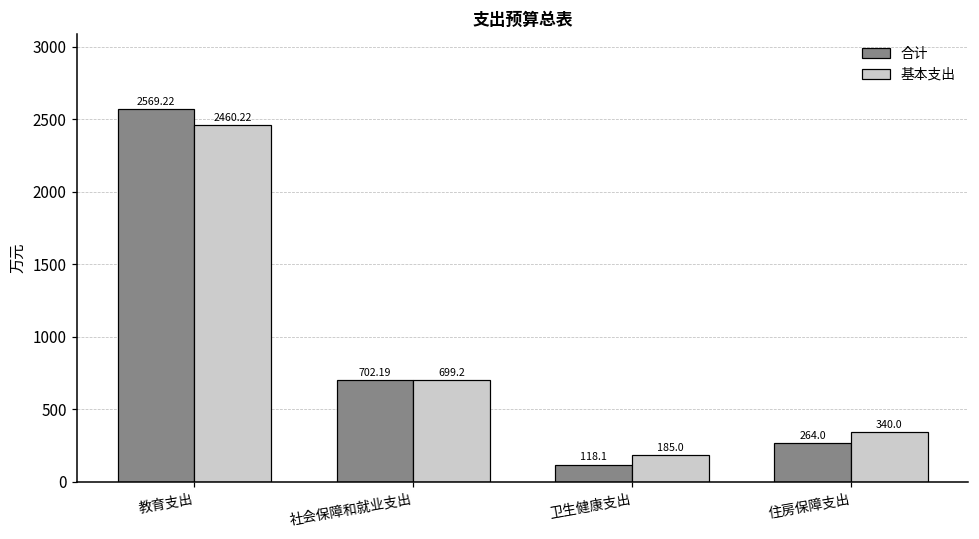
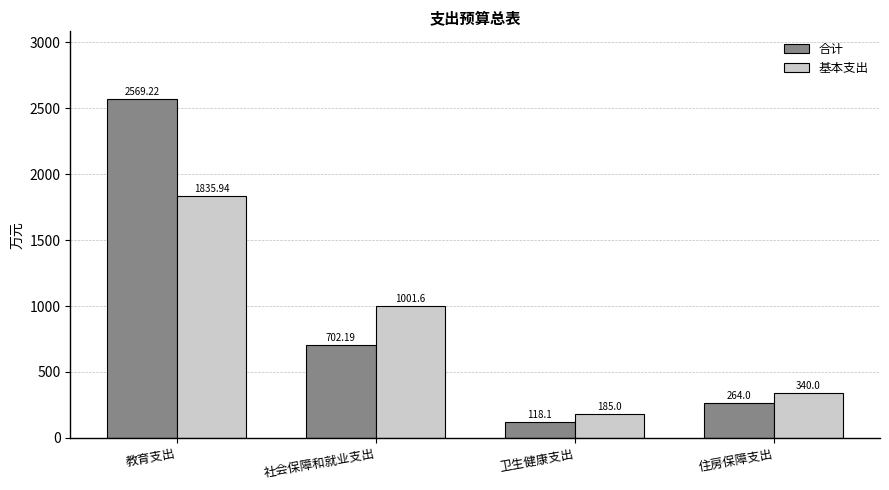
基本支出, 教育支出: 2460.22 -> 1835.94
基本支出, 社会保障和就业支出: 699.2 -> 1001.6
